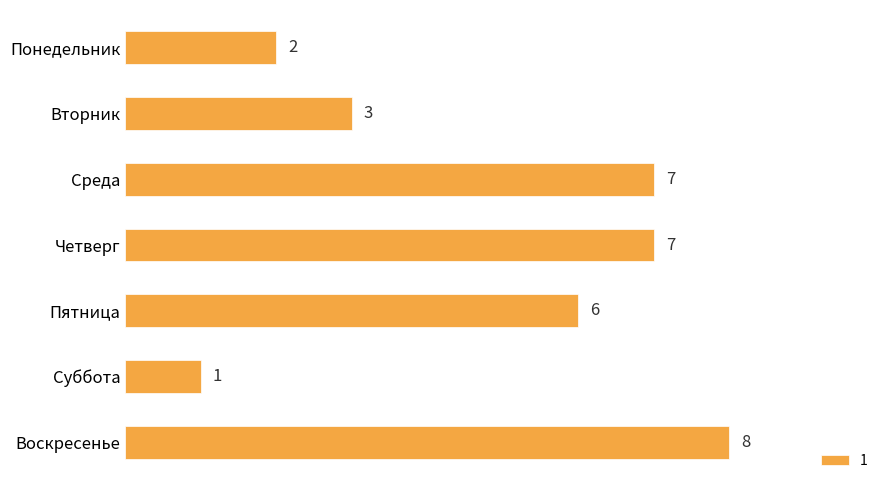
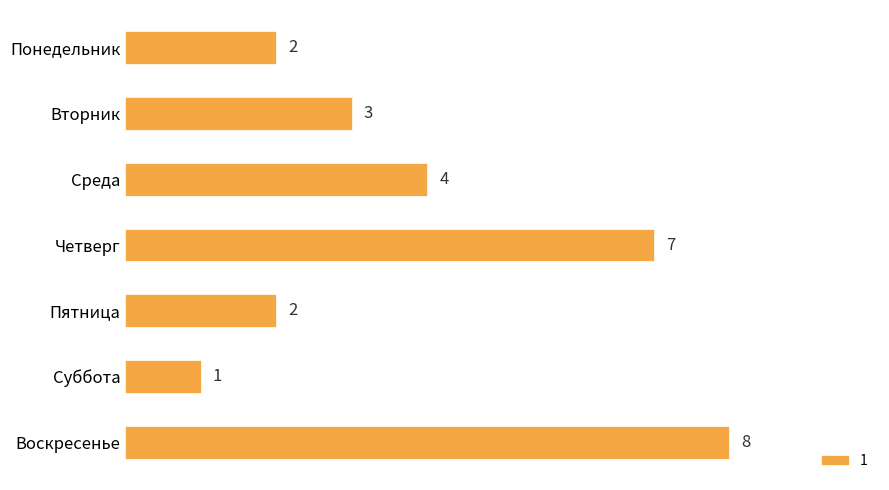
Среда: 7 -> 4
Пятница: 6 -> 2
